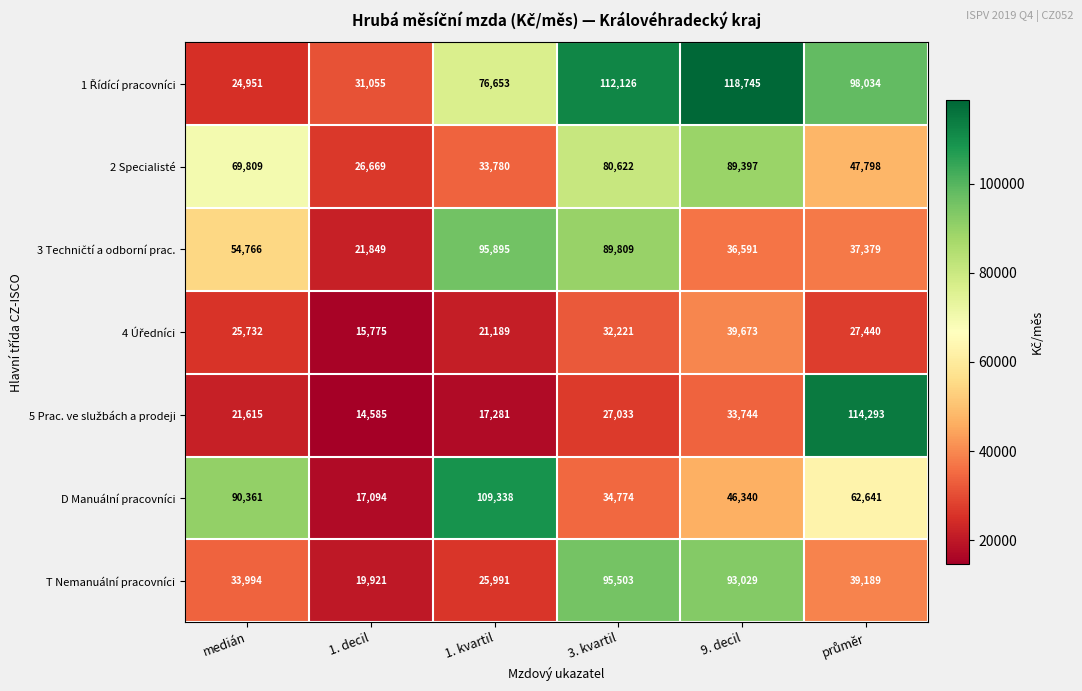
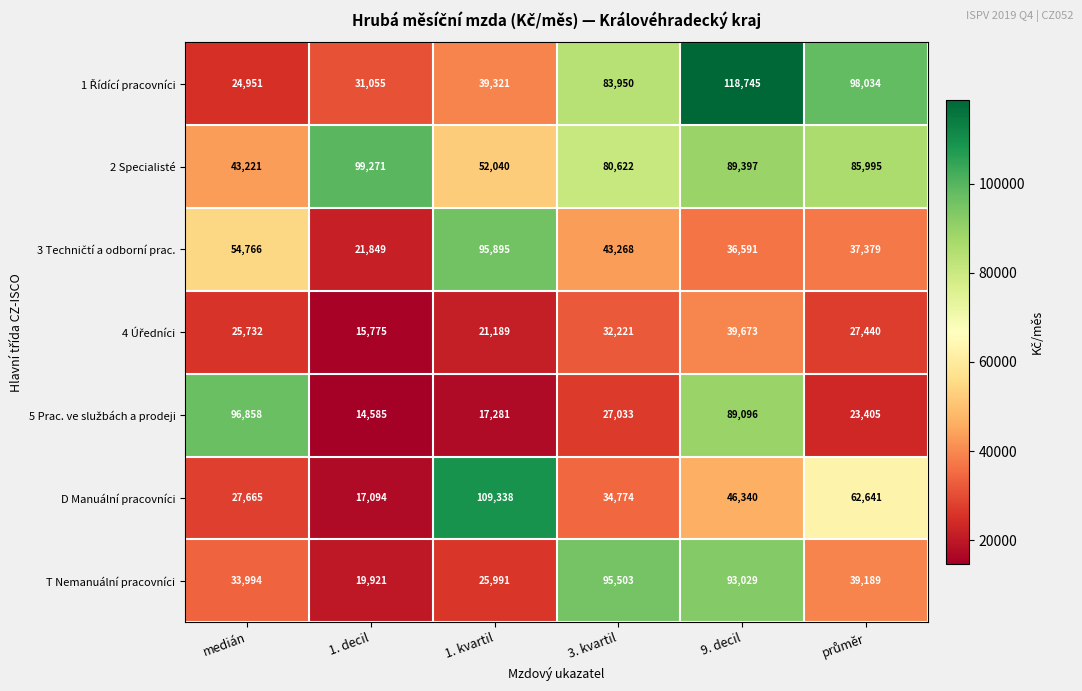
1 Řídící pracovníci, 1. kvartil: 76,653 -> 39,321
1 Řídící pracovníci, 3. kvartil: 112,126 -> 83,950
2 Specialisté, medián: 69,809 -> 43,221
2 Specialisté, 1. decil: 26,669 -> 99,271
2 Specialisté, 1. kvartil: 33,780 -> 52,040
2 Specialisté, průměr: 47,798 -> 85,995
3 Techničtí a odborní prac., 3. kvartil: 89,809 -> 43,268
5 Prac. ve službách a prodeji, medián: 21,615 -> 96,858
5 Prac. ve službách a prodeji, 9. decil: 33,744 -> 89,096
5 Prac. ve službách a prodeji, průměr: 114,293 -> 23,405
D Manuální pracovníci, medián: 90,361 -> 27,665
